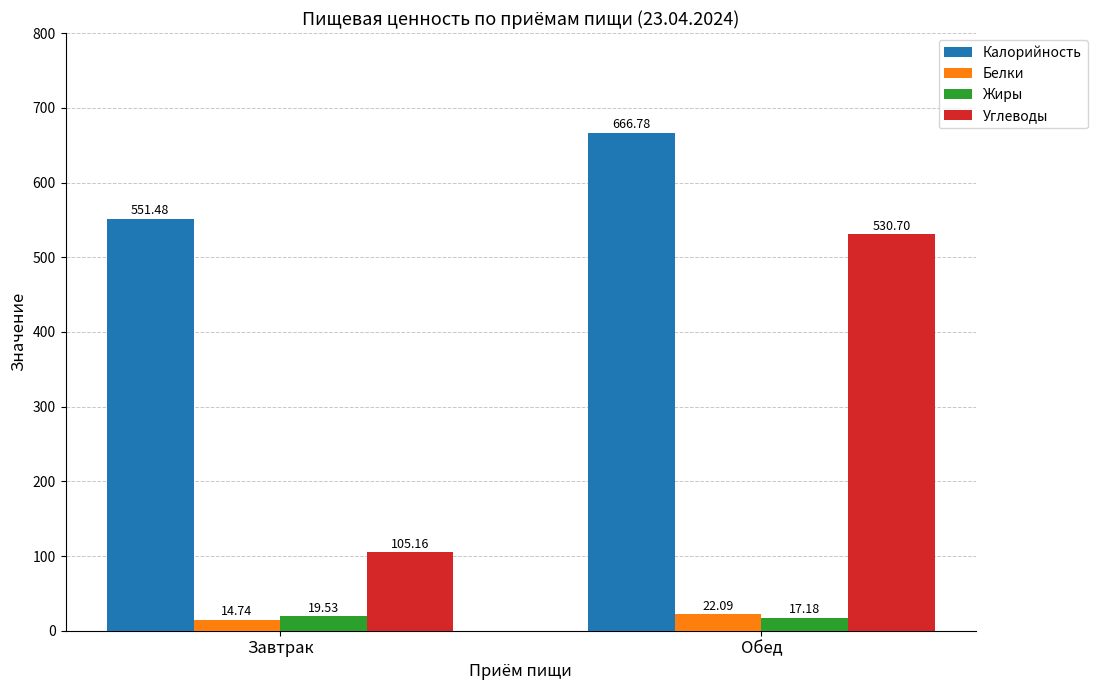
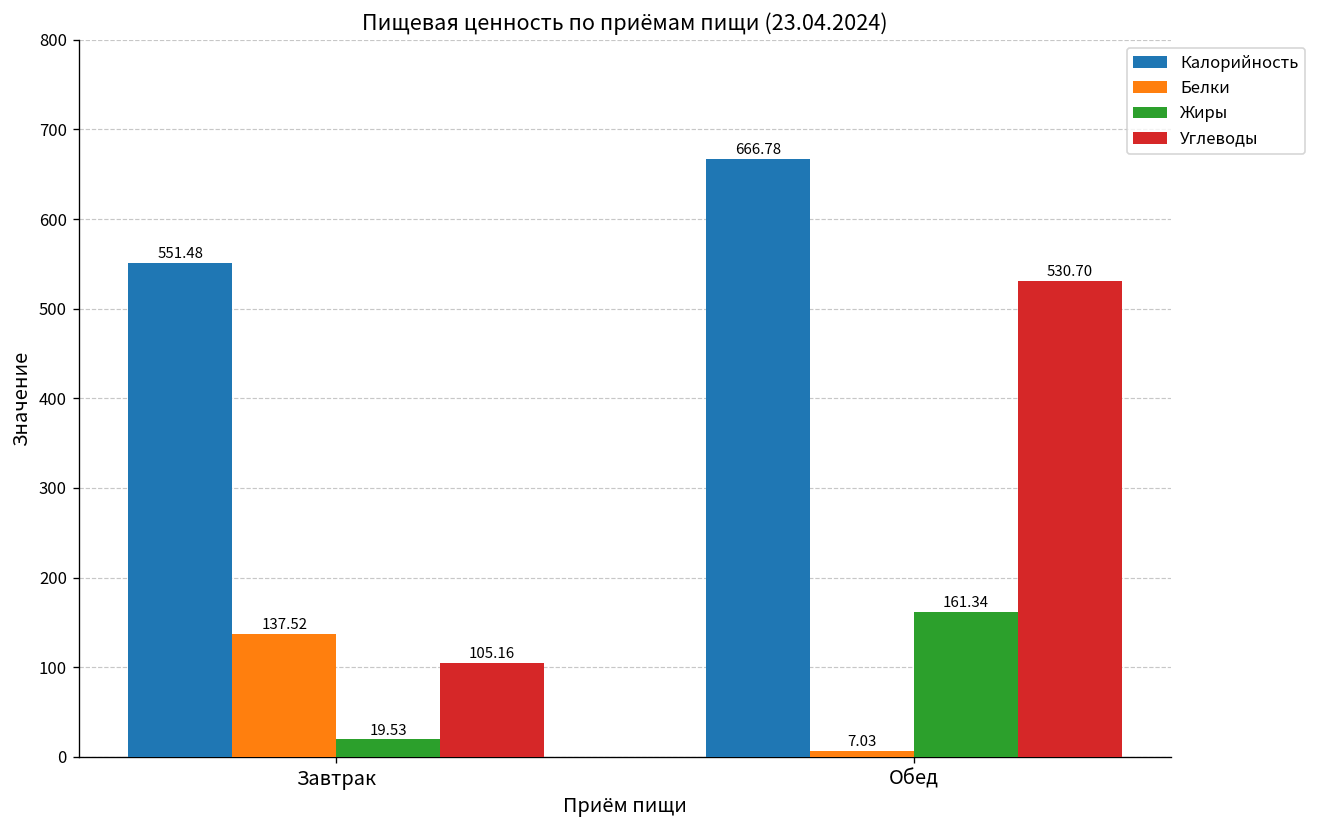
Белки, Завтрак: 14.74 -> 137.52
Белки, Обед: 22.09 -> 7.03
Жиры, Обед: 17.18 -> 161.34
